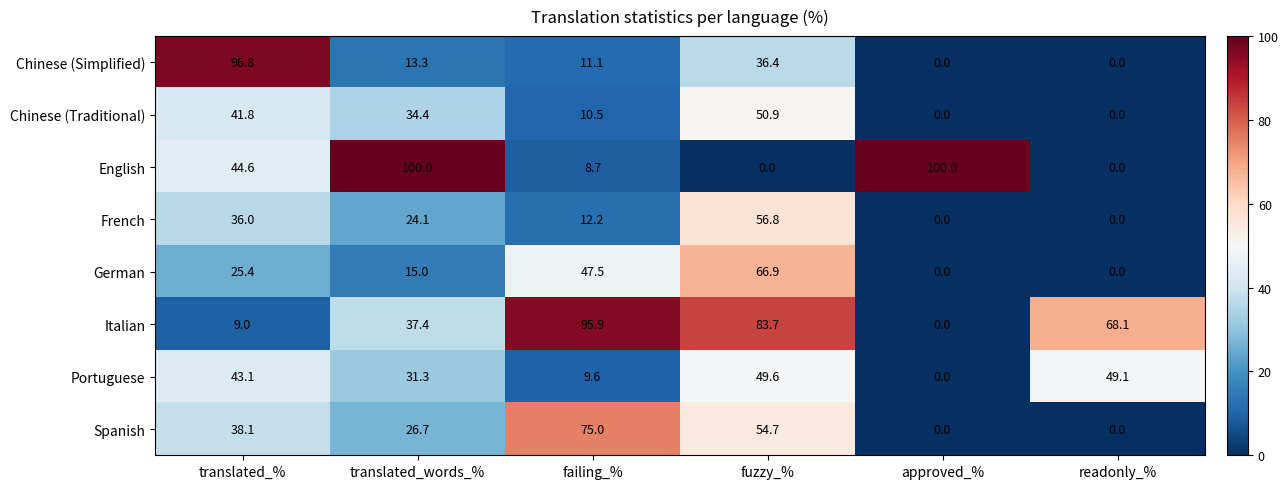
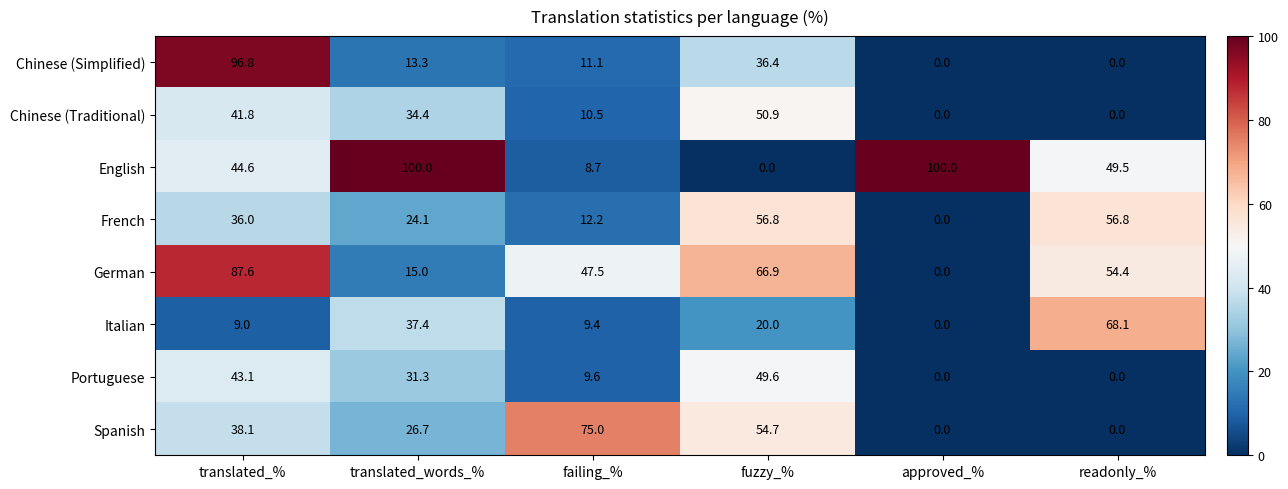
English, readonly_%: 0.0 -> 49.5
French, readonly_%: 0.0 -> 56.8
German, translated_%: 25.4 -> 87.6
German, readonly_%: 0.0 -> 54.4
Italian, failing_%: 95.9 -> 9.4
Italian, fuzzy_%: 83.7 -> 20.0
Portuguese, readonly_%: 49.1 -> 0.0
